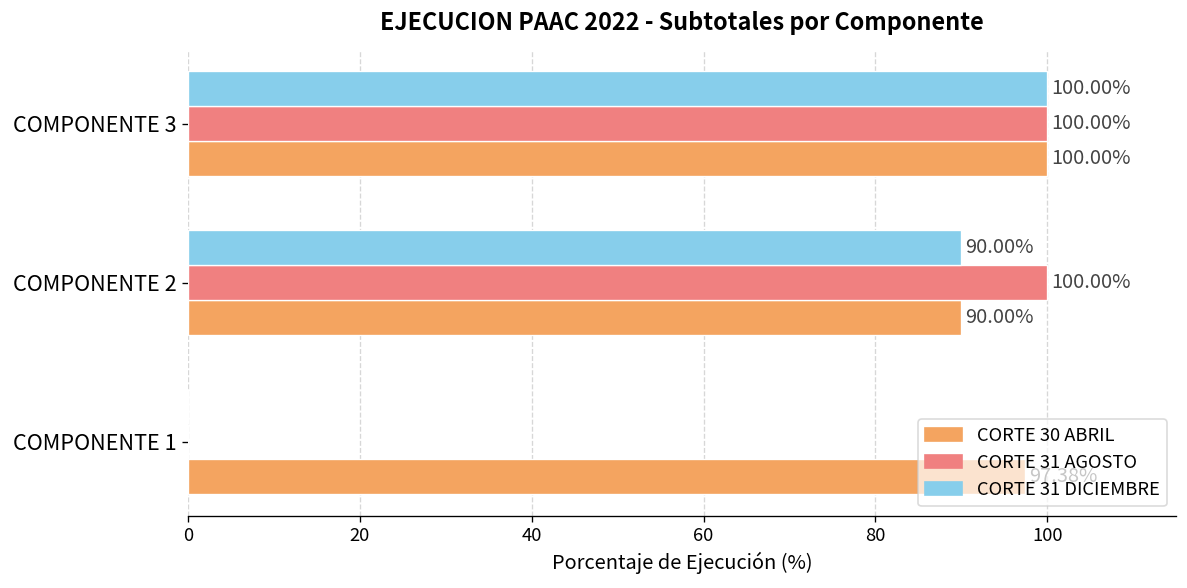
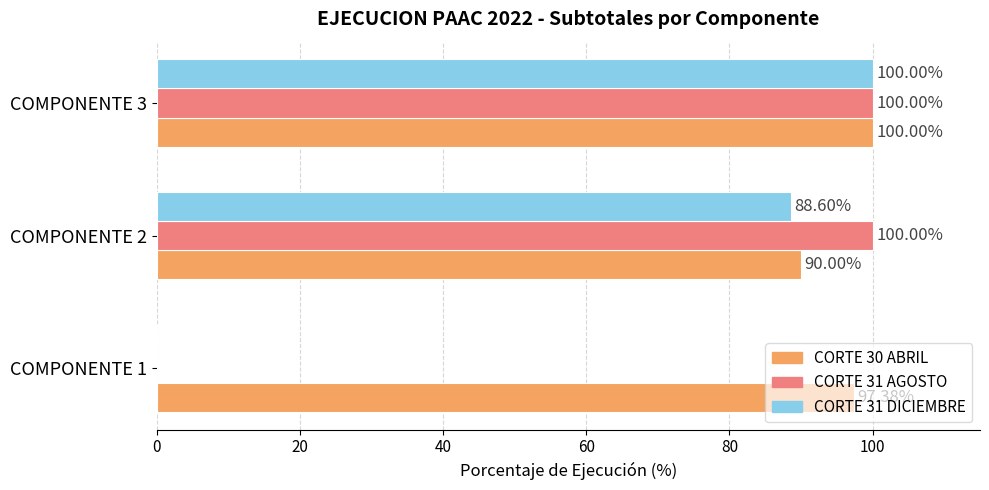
CORTE 31 DICIEMBRE, COMPONENTE 2: 90.00% -> 88.60%
